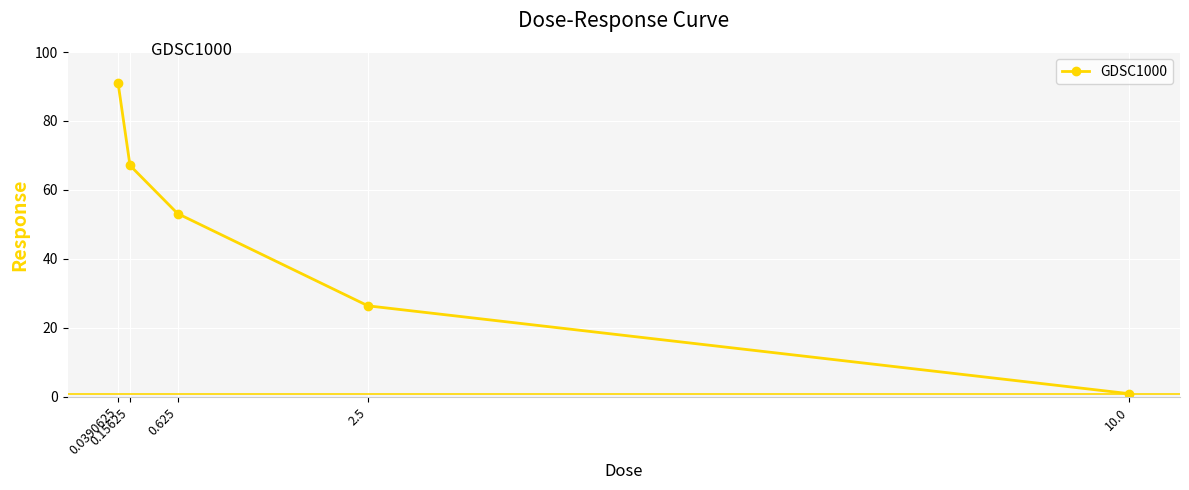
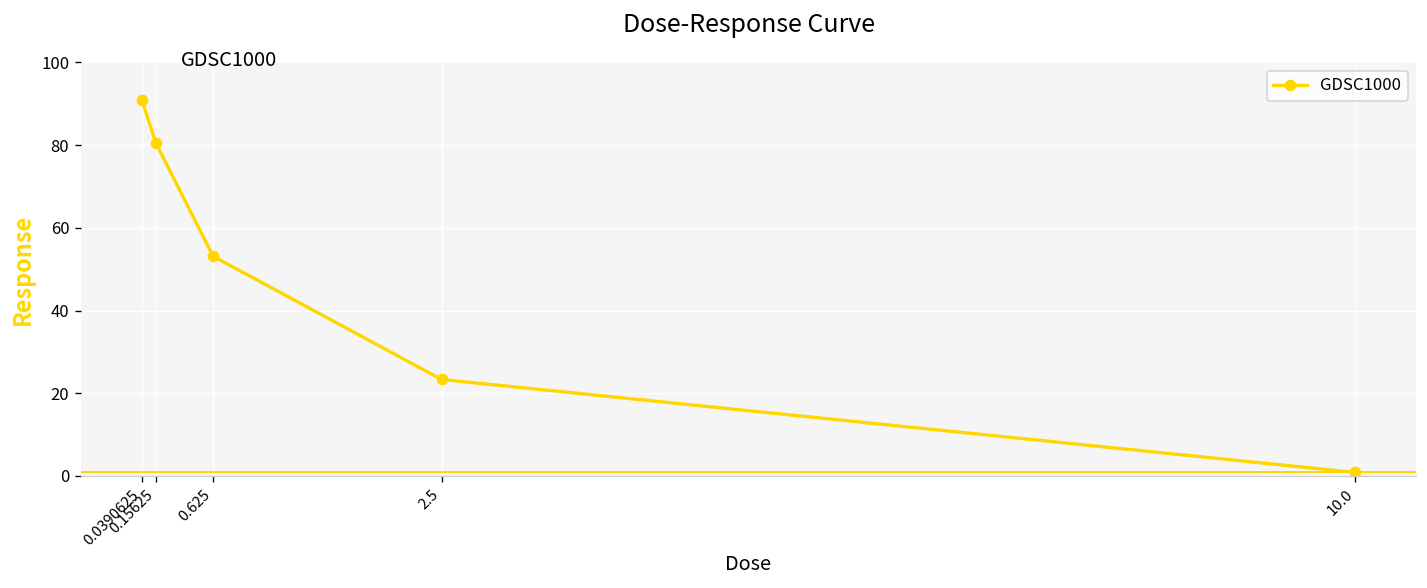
0.15625: 67 -> 80
2.5: 26 -> 23
